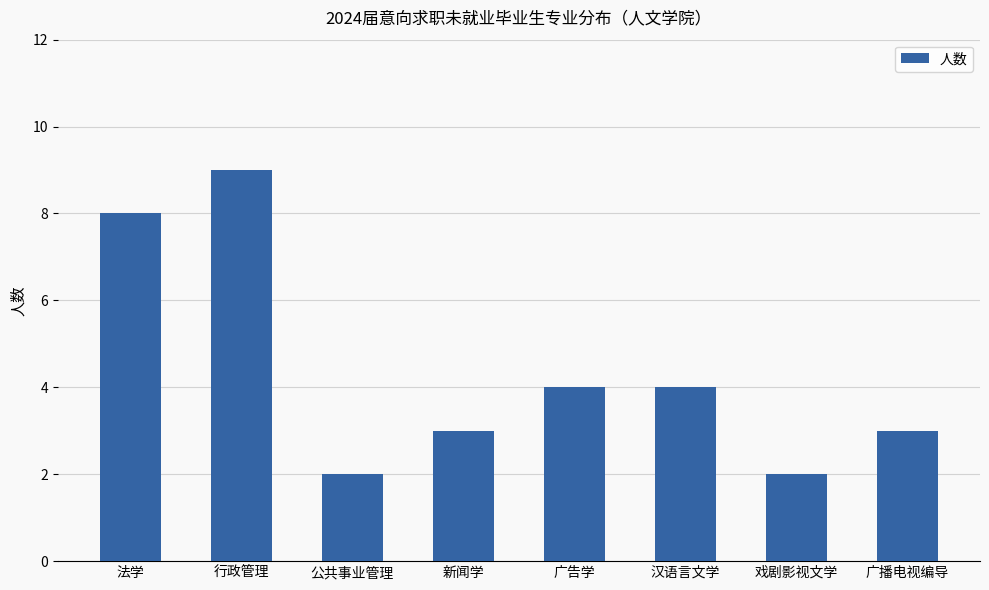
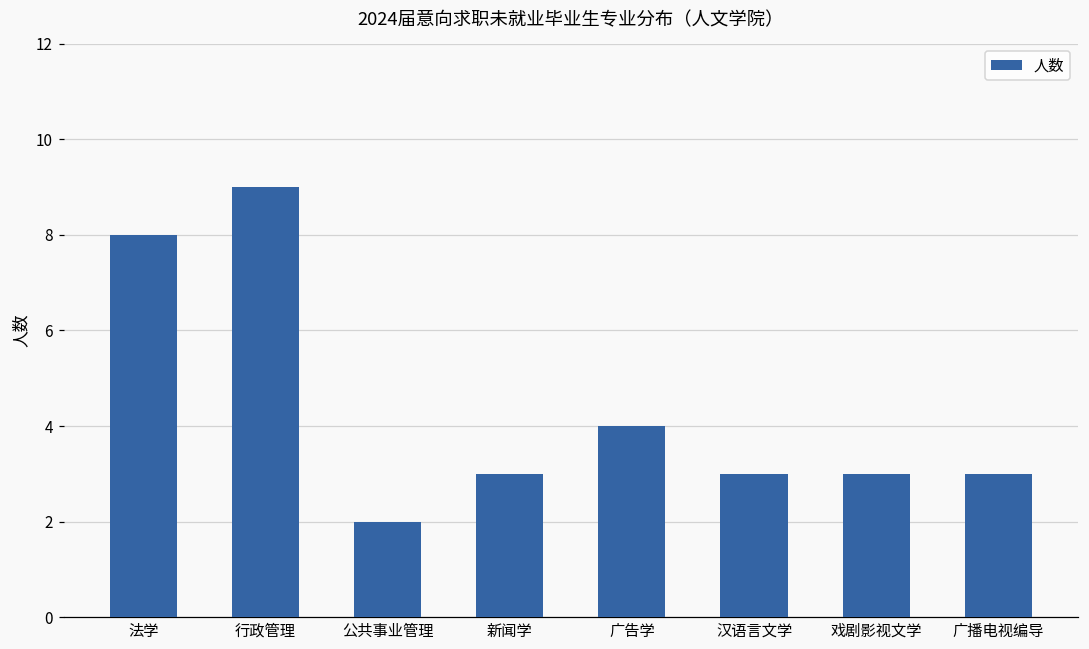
汉语言文学: 4 -> 3
戏剧影视文学: 2 -> 3
